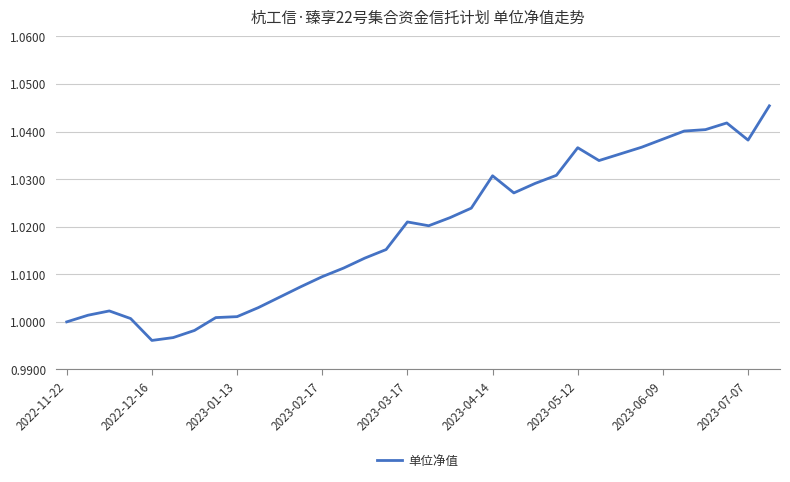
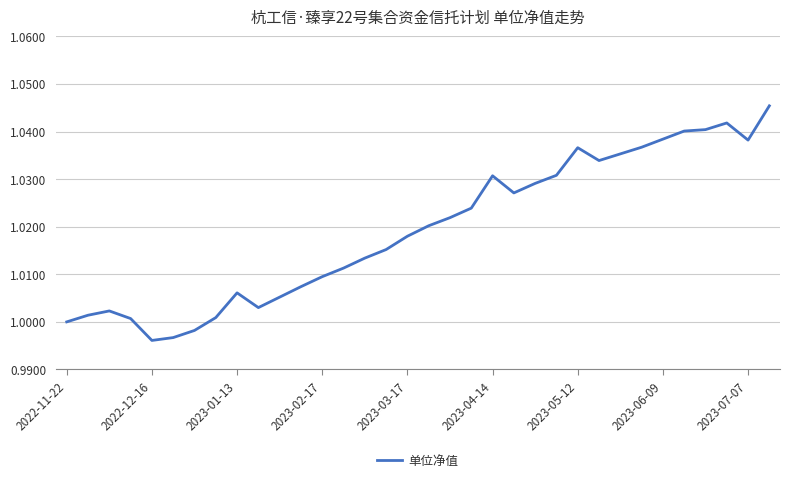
2023-01-13: 1.001 -> 1.006
2023-03-17: 1.021 -> 1.018
